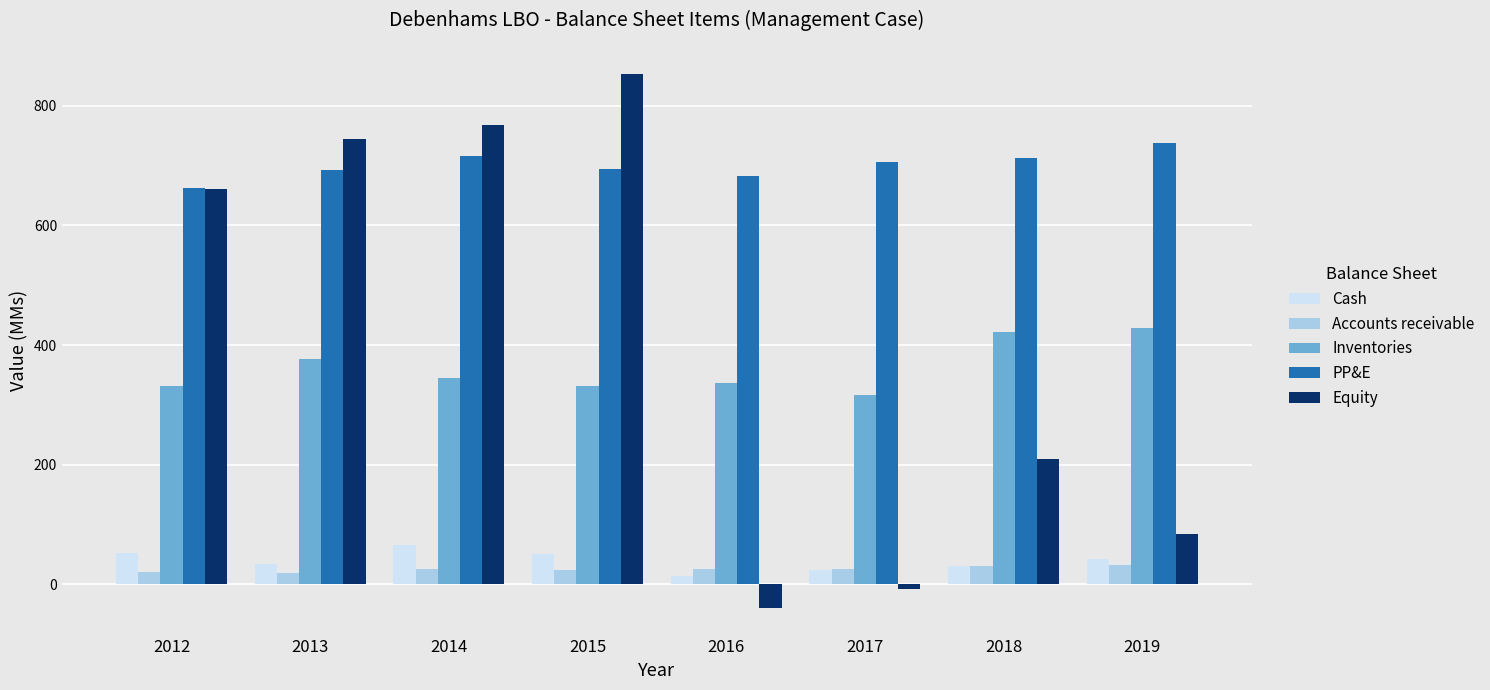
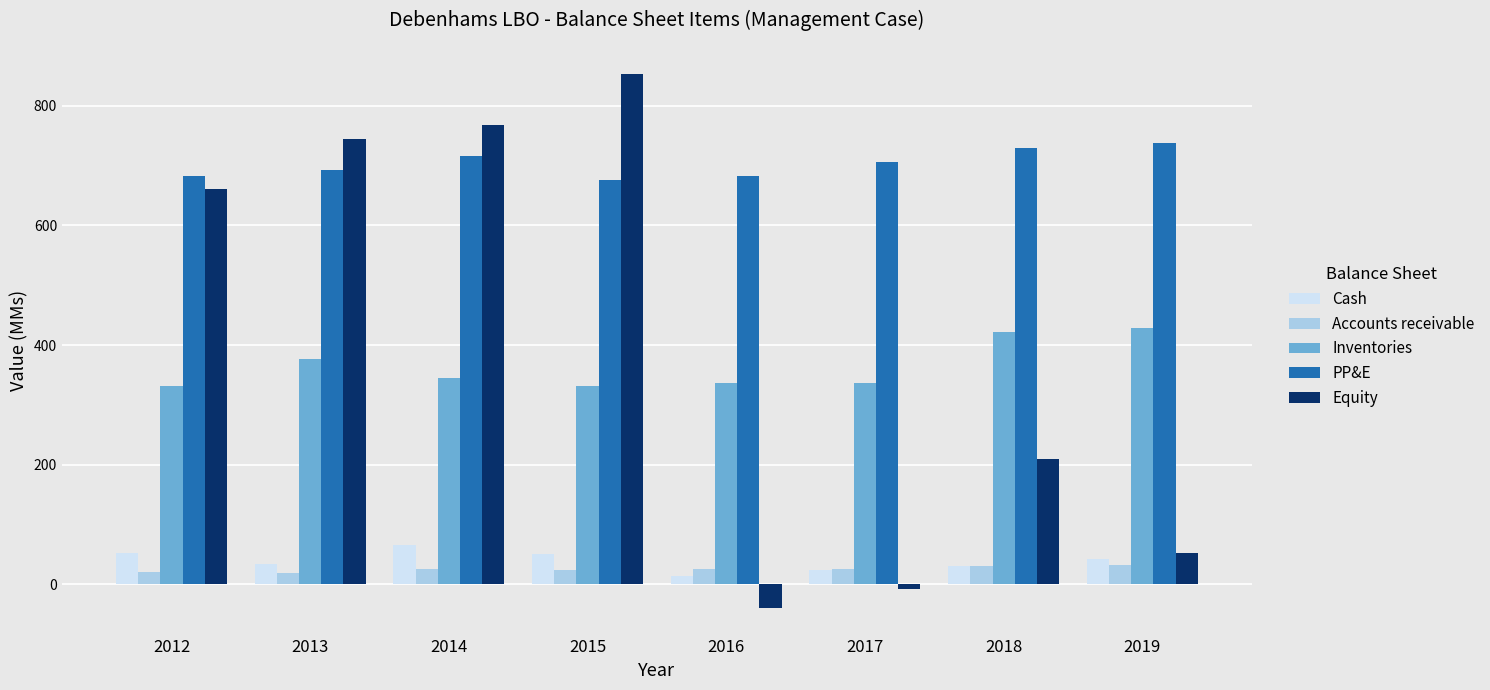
PP&E, 2012: 660 -> 680
PP&E, 2015: 690 -> 680
Inventories, 2017: 320 -> 340
PP&E, 2018: 710 -> 730
Equity, 2019: 80 -> 50
